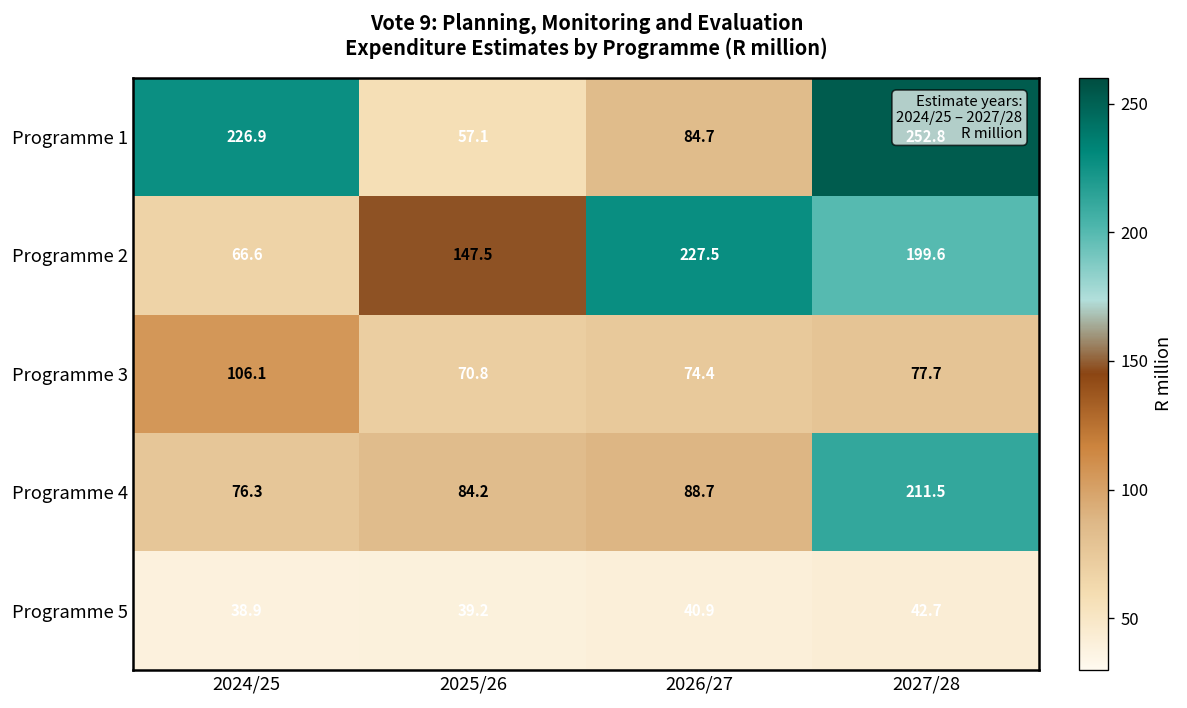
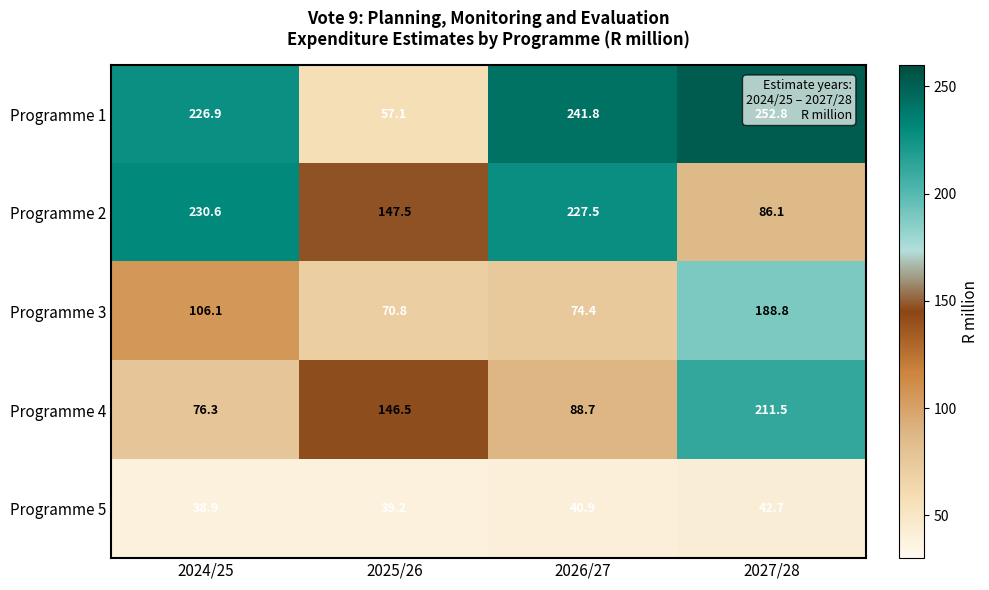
Programme 1, 2026/27: 84.7 -> 241.8
Programme 2, 2024/25: 66.6 -> 230.6
Programme 2, 2027/28: 199.6 -> 86.1
Programme 3, 2027/28: 77.7 -> 188.8
Programme 4, 2025/26: 84.2 -> 146.5
